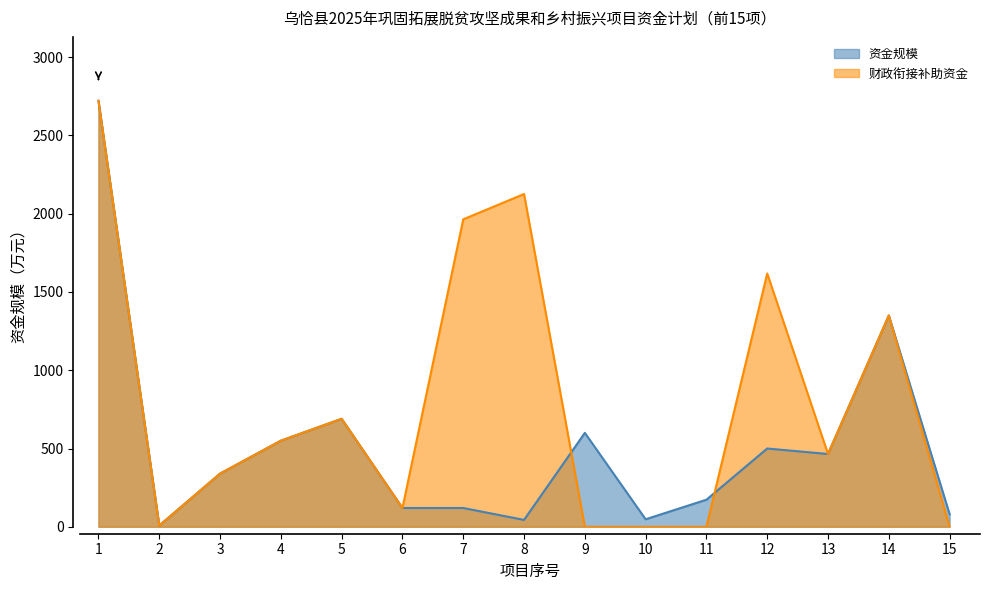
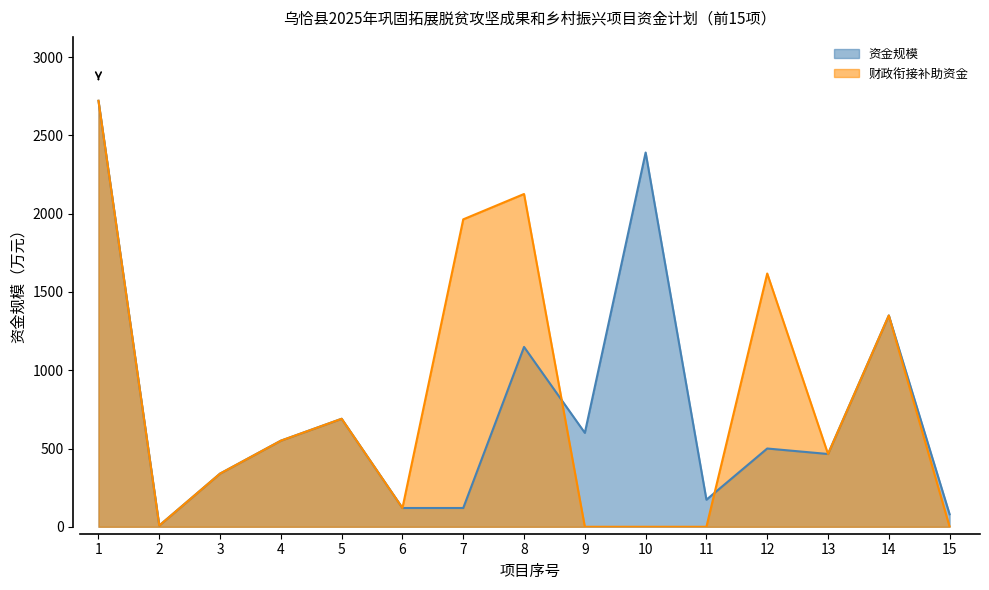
资金规模, 8: 40 -> 1150
资金规模, 10: 50 -> 2390
